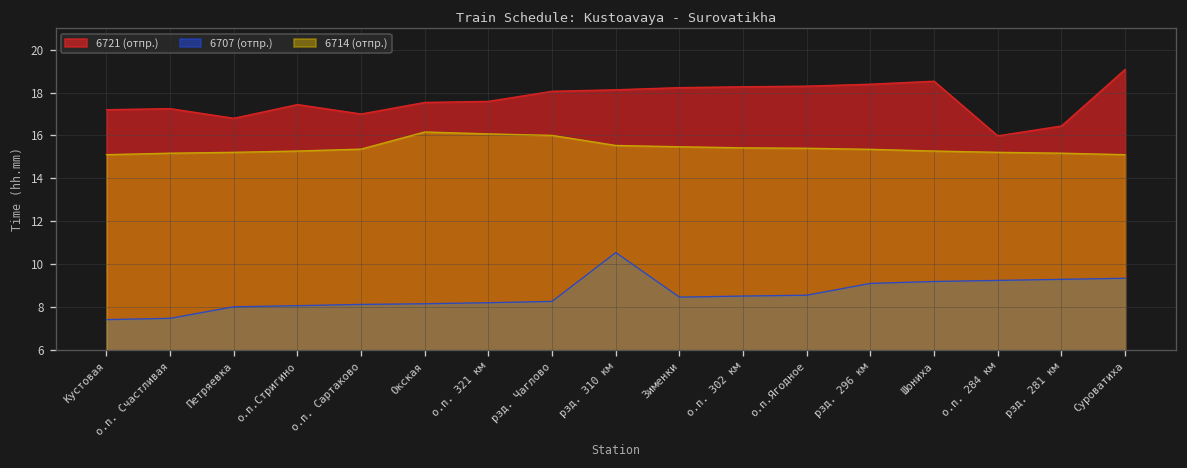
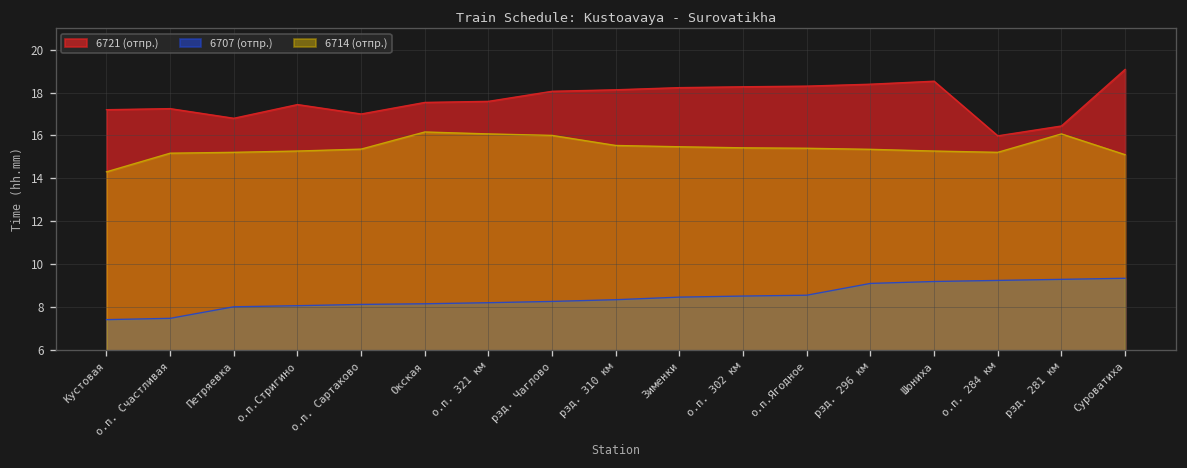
6714 (отпр.), Кустовая: 15.1 -> 14.3
6707 (отпр.), рзд. 310 км: 10.5 -> 8.3
6714 (отпр.), рзд. 281 км: 15.2 -> 16.1
